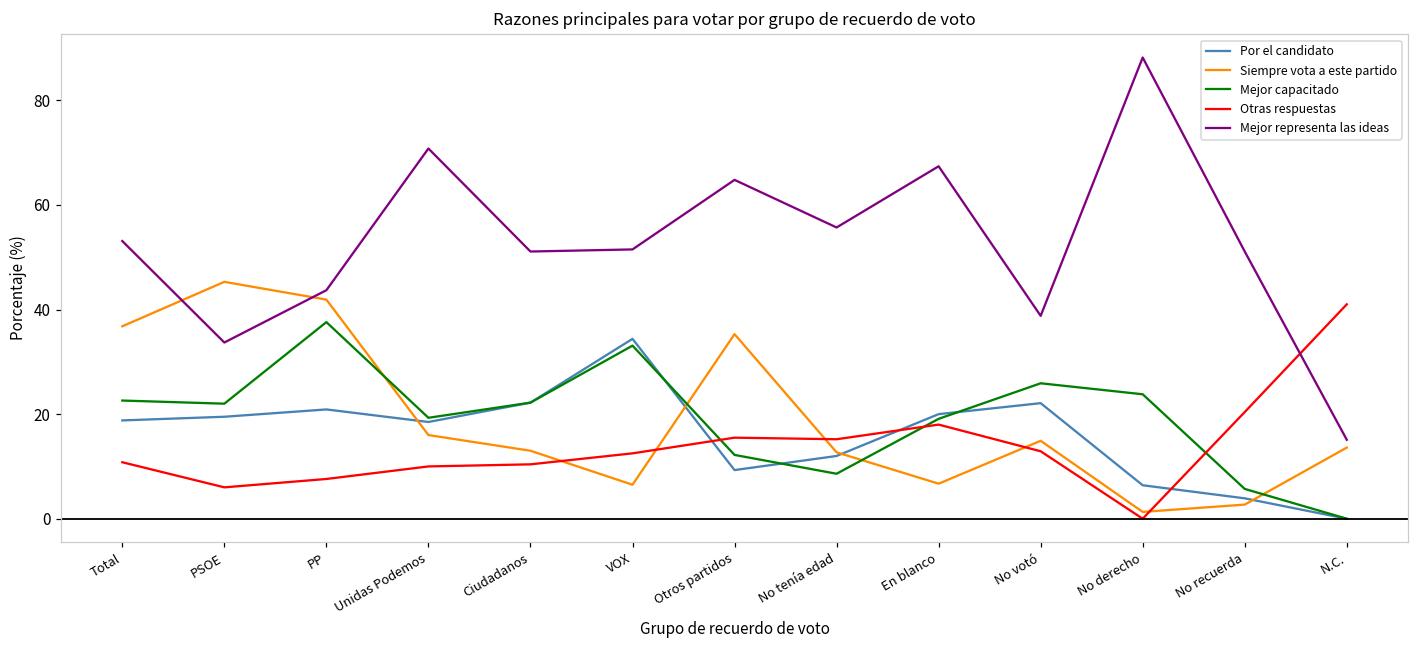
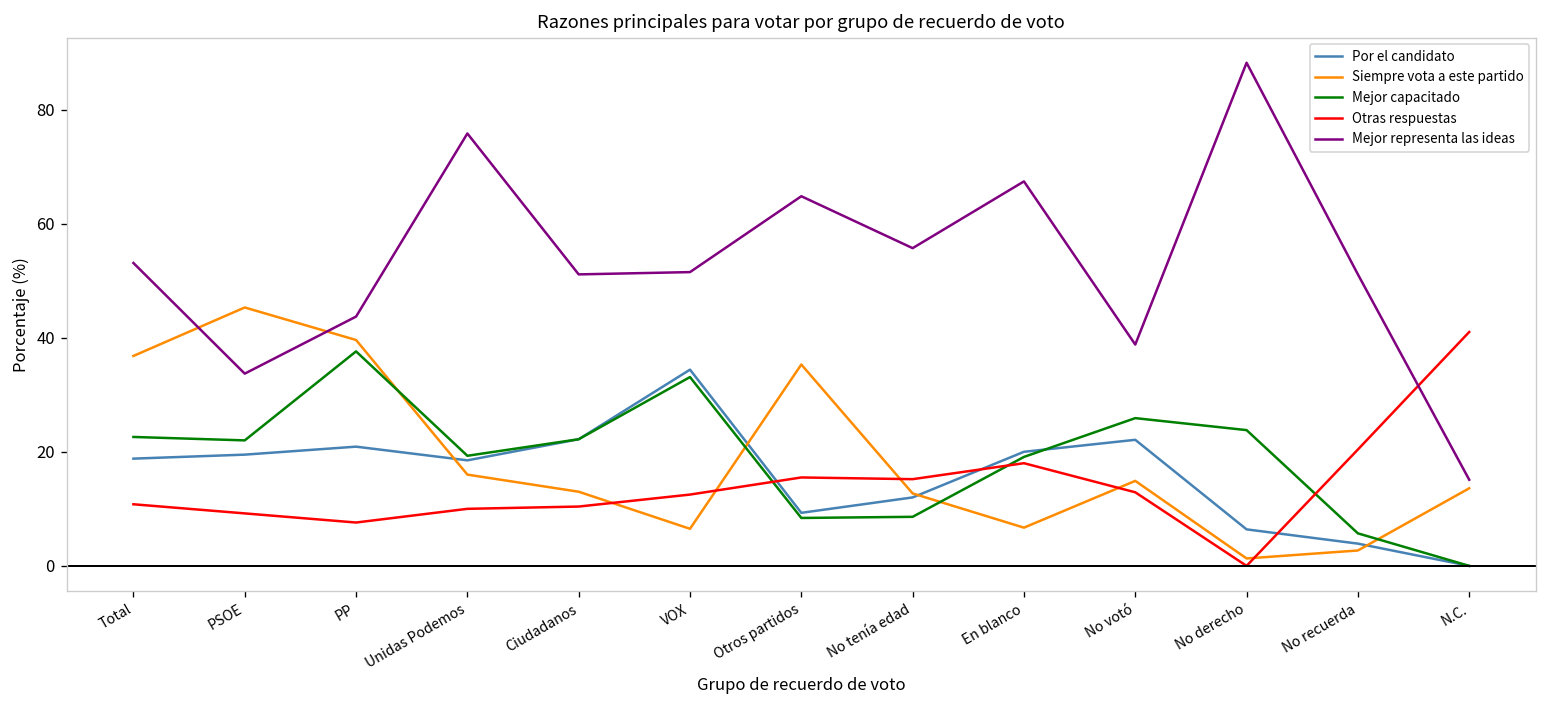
Otras respuestas, PSOE: 6 -> 9
Siempre vota a este partido, PP: 42 -> 40
Mejor representa las ideas, Unidas Podemos: 71 -> 76
Mejor capacitado, Otros partidos: 12 -> 8
